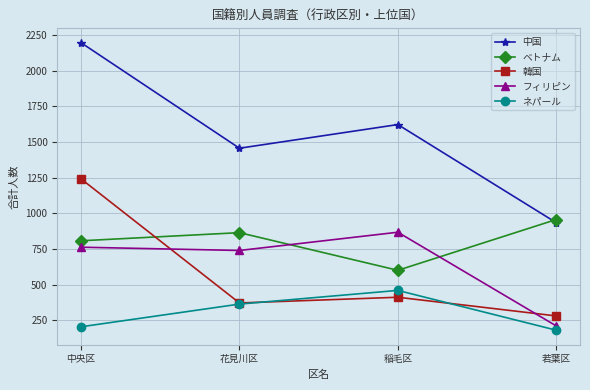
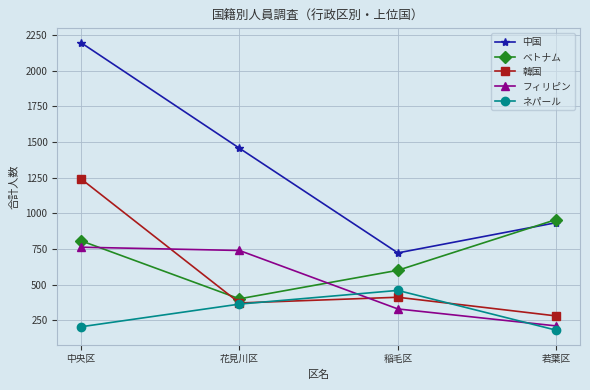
ベトナム, 花見川区: 860 -> 400
中国, 稲毛区: 1620 -> 720
フィリピン, 稲毛区: 870 -> 330
